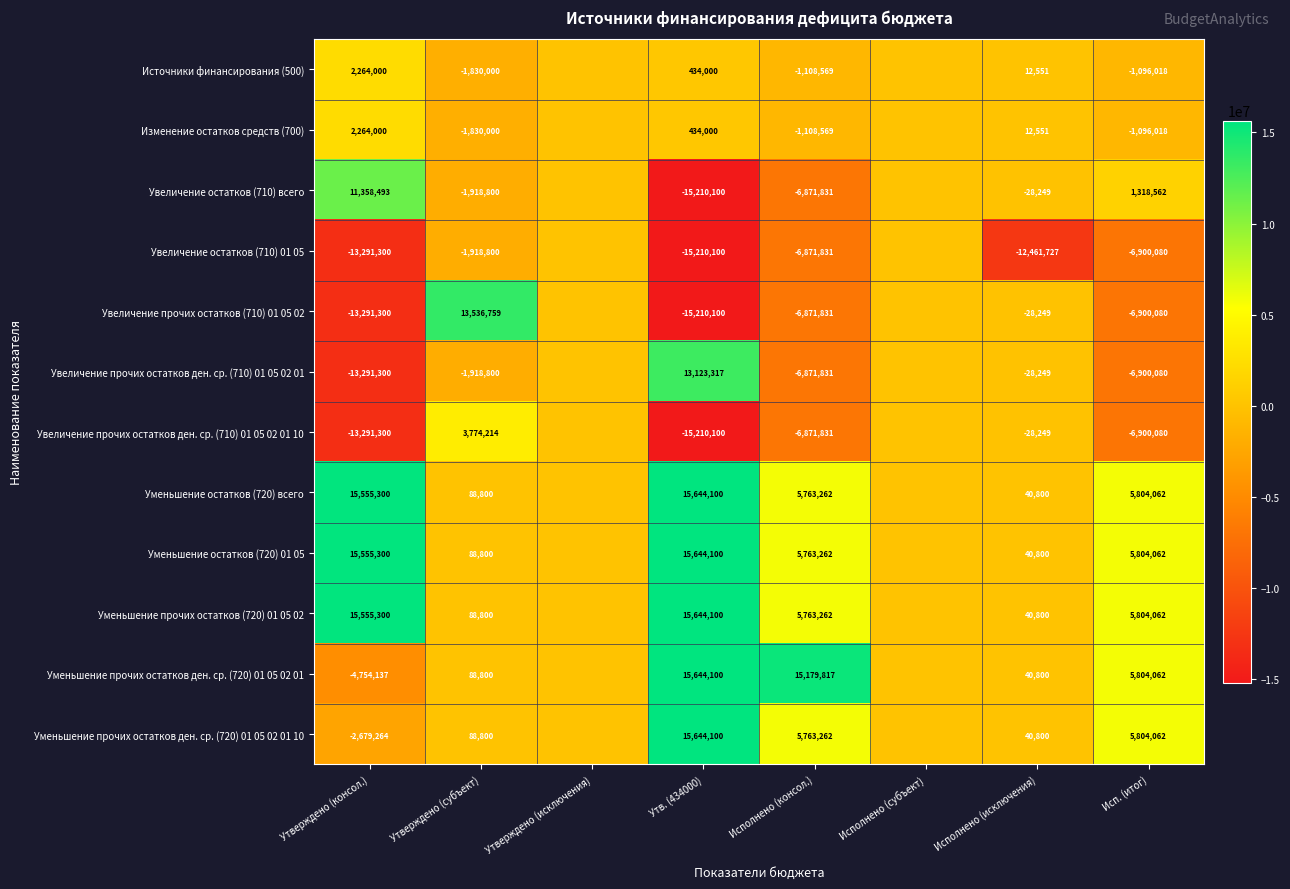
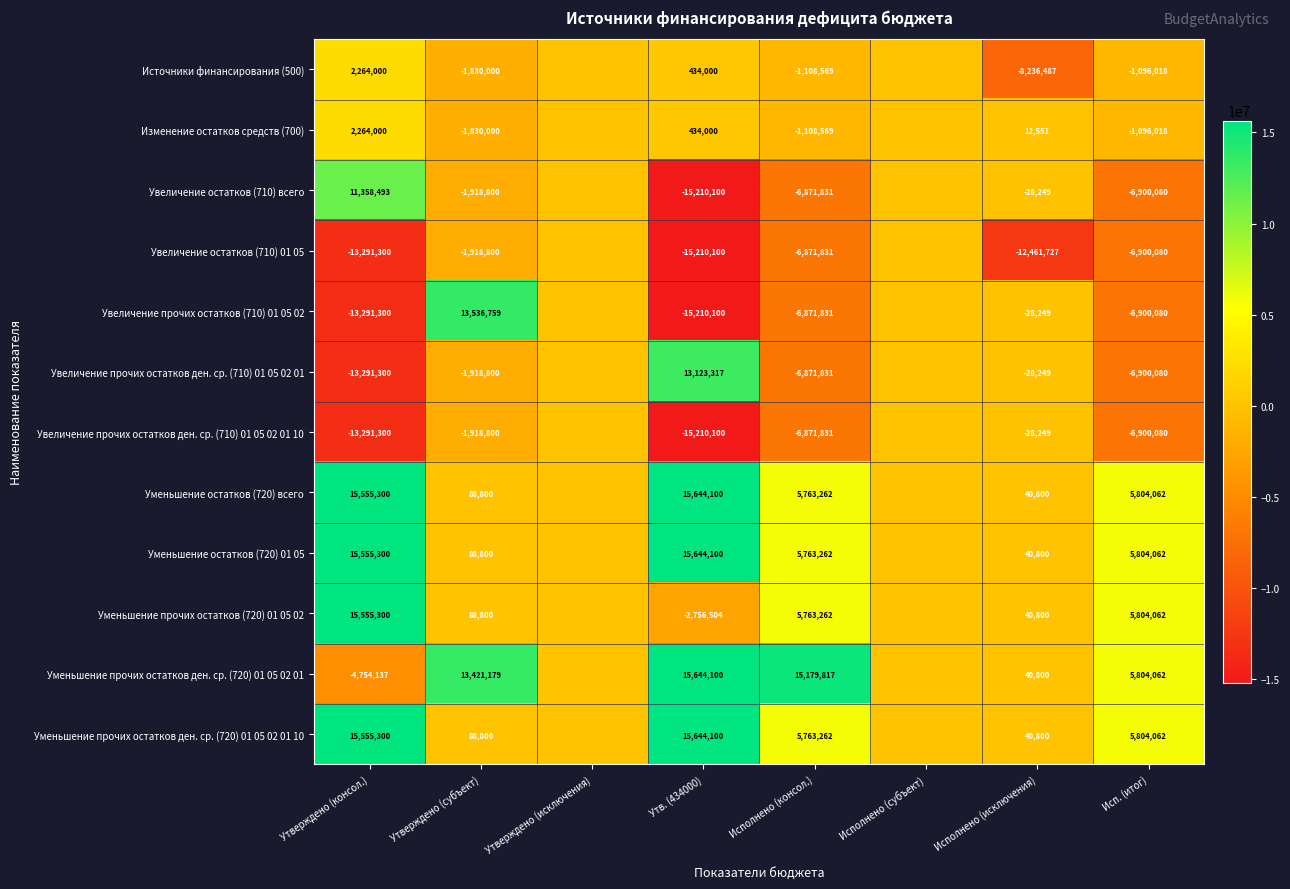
Источники финансирования (500), Исполнено (исключения): 12,551 -> -8,236,487
Увеличение остатков (710) всего, Исп. (итог): 1,318,562 -> -6,900,080
Увеличение прочих остатков ден. ср. (710) 01 05 02 01 10, Утверждено (субъект): 3,774,214 -> -1,918,800
Уменьшение прочих остатков (720) 01 05 02, Утв. (434000): 15,644,100 -> -2,756,504
Уменьшение прочих остатков ден. ср. (720) 01 05 02 01, Утверждено (субъект): 88,800 -> 13,421,179
Уменьшение прочих остатков ден. ср. (720) 01 05 02 01 10, Утверждено (консол.): -2,679,264 -> 15,555,300
